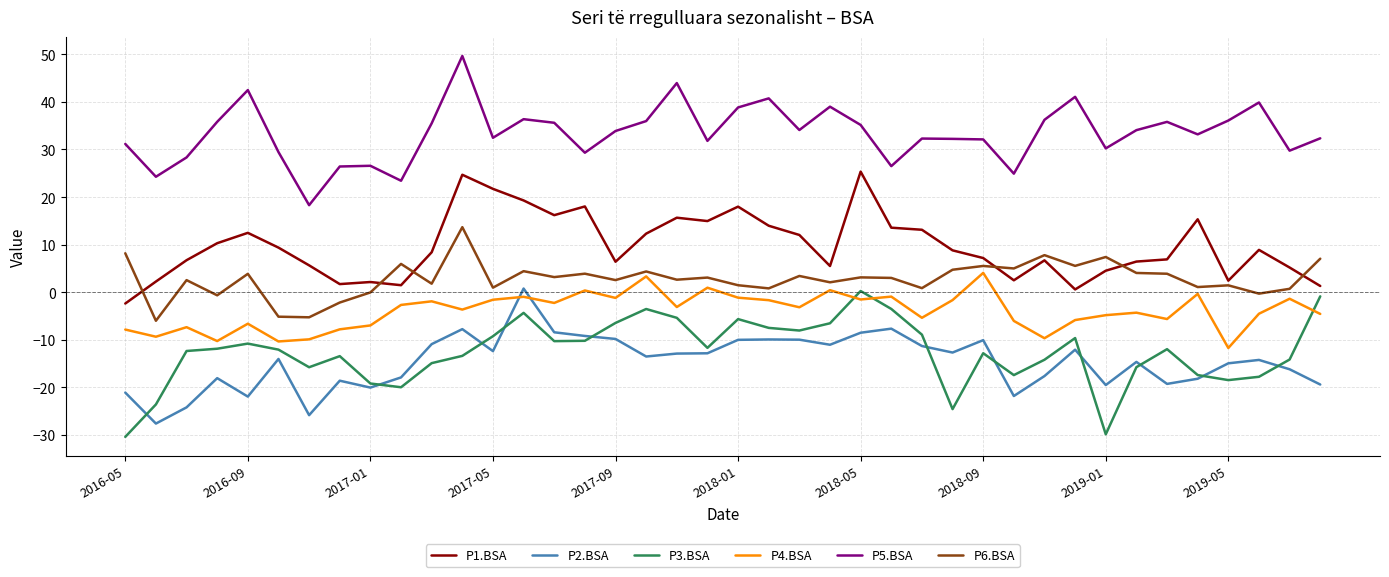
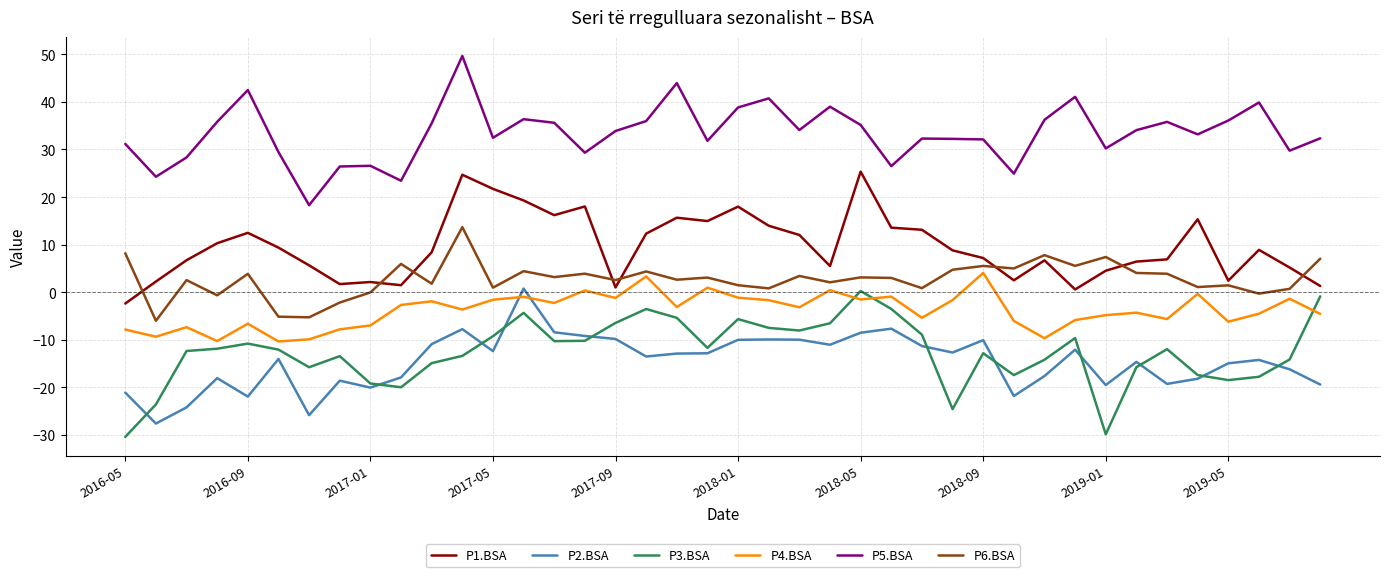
P1.BSA, 2017-09: 6 -> 1
P4.BSA, 2019-05: -12 -> -6
